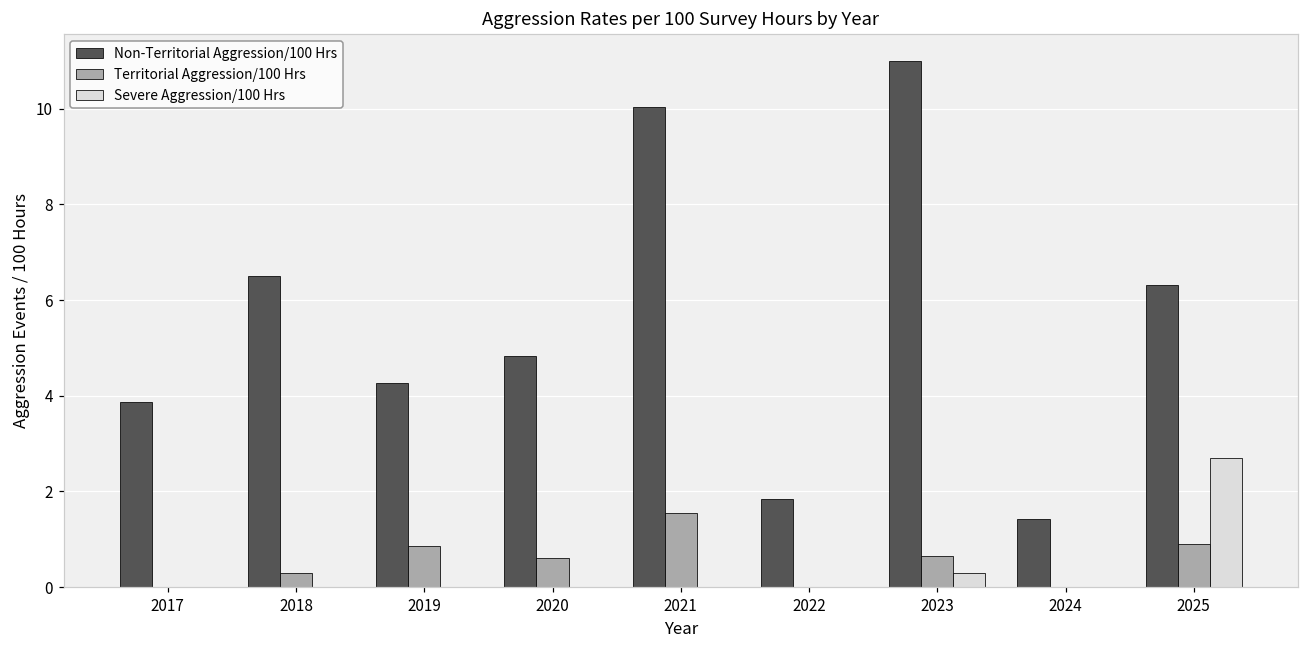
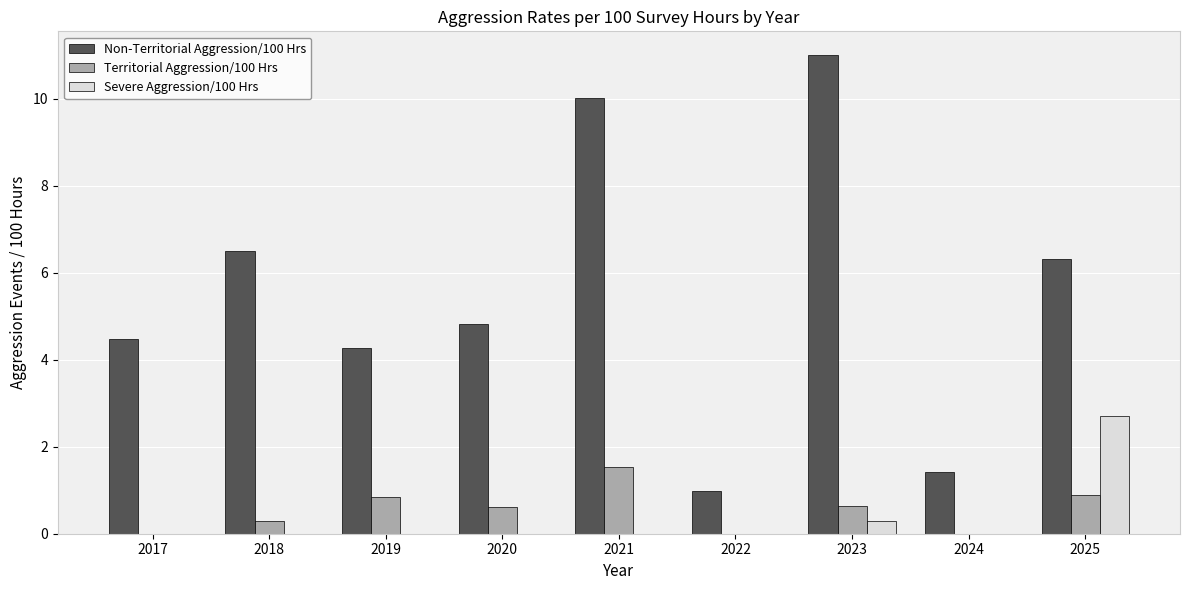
Non-Territorial Aggression/100 Hrs, 2017: 3.9 -> 4.5
Non-Territorial Aggression/100 Hrs, 2022: 1.8 -> 1.0
